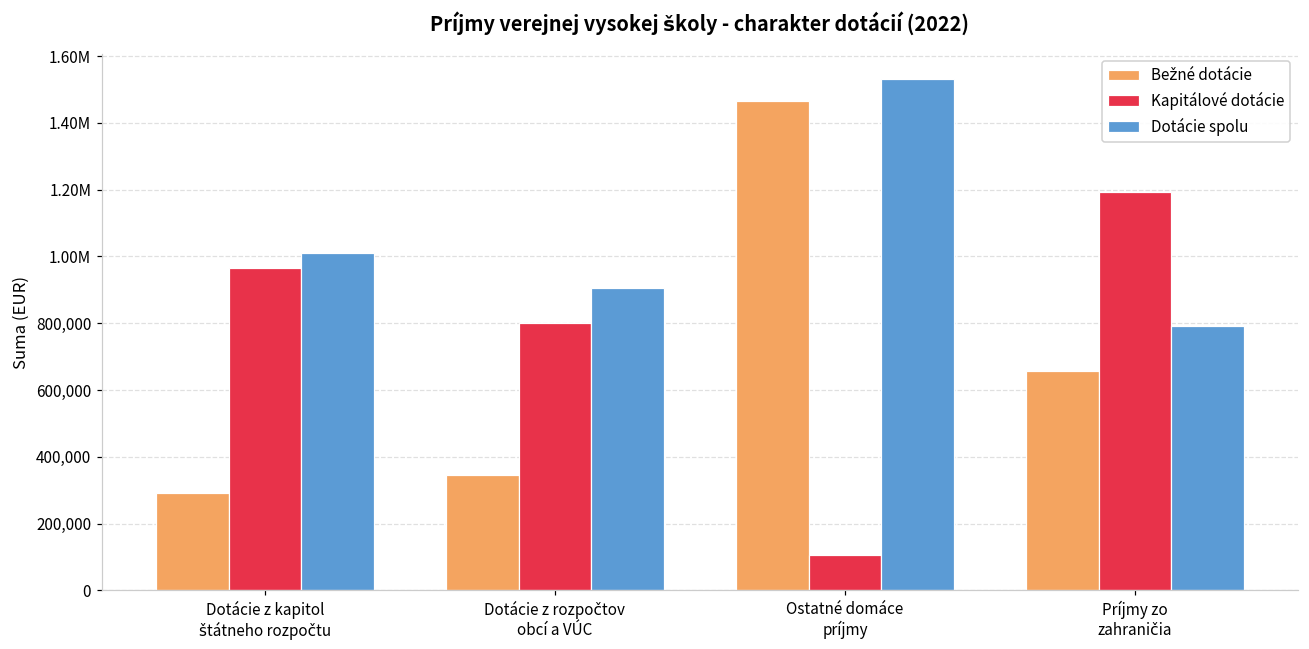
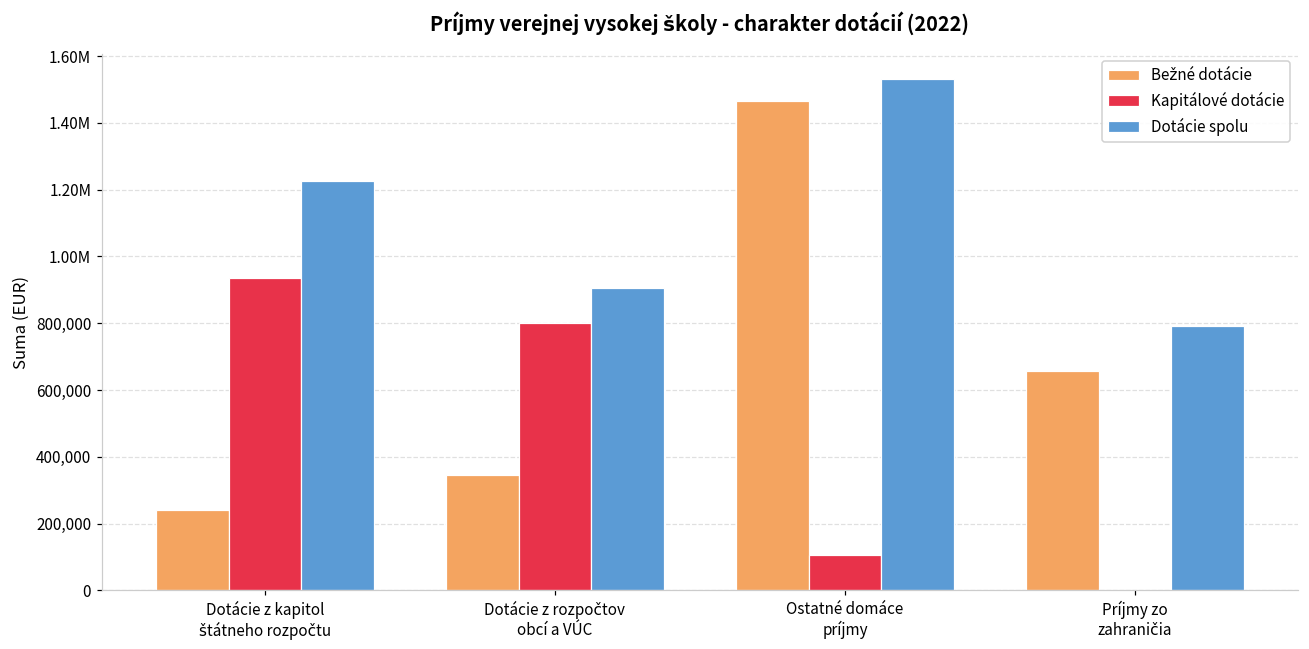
Bežné dotácie, Dotácie z kapitol štátneho rozpočtu: 290,000 -> 240,000
Kapitálové dotácie, Dotácie z kapitol štátneho rozpočtu: 970,000 -> 940,000
Dotácie spolu, Dotácie z kapitol štátneho rozpočtu: 1,010,000 -> 1,230,000
Kapitálové dotácie, Príjmy zo zahraničia: 1,190,000 -> 0
